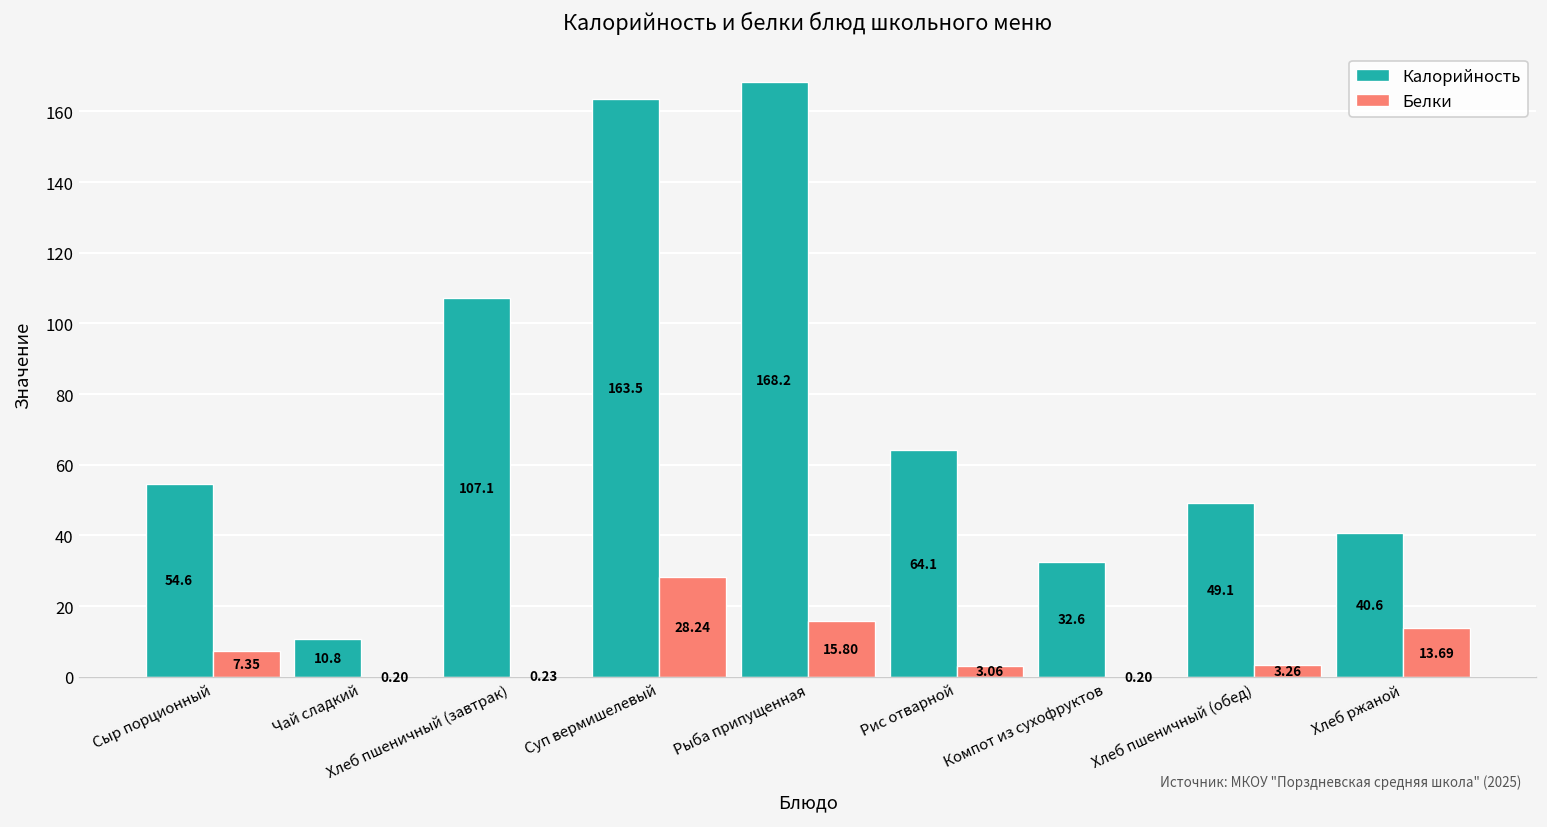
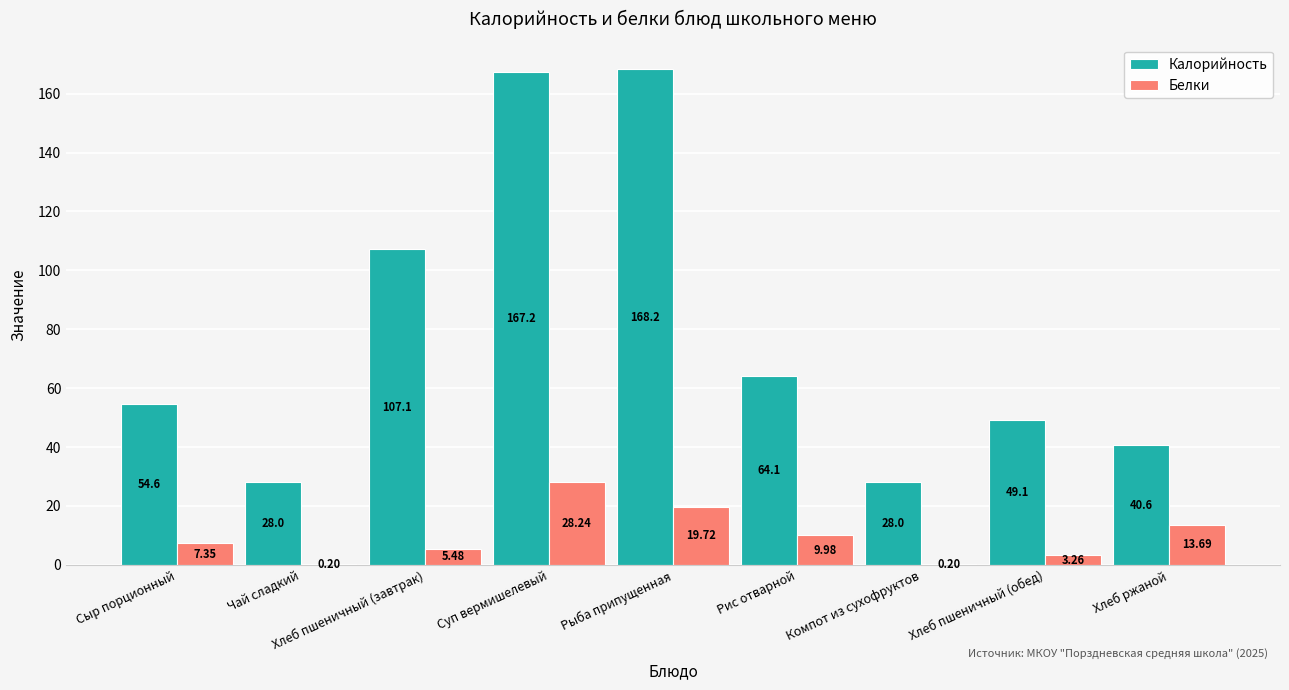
Калорийность, Чай сладкий: 10.8 -> 28.0
Белки, Хлеб пшеничный (завтрак): 0.23 -> 5.48
Калорийность, Суп вермишелевый: 163.5 -> 167.2
Белки, Рыба припущенная: 15.80 -> 19.72
Белки, Рис отварной: 3.06 -> 9.98
Калорийность, Компот из сухофруктов: 32.6 -> 28.0
